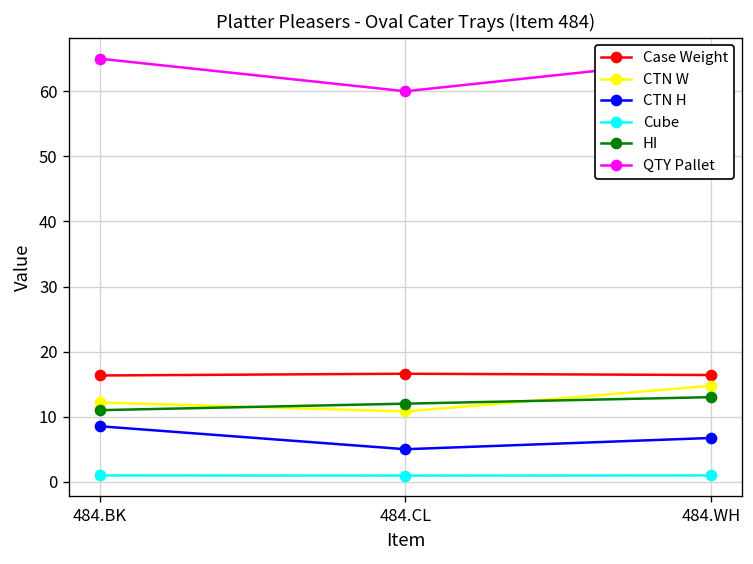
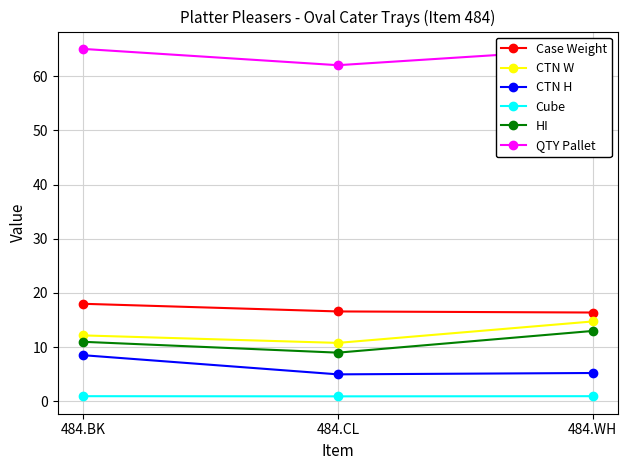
Case Weight, 484.BK: 16 -> 18
HI, 484.CL: 12 -> 9
QTY Pallet, 484.CL: 60 -> 62
CTN H, 484.WH: 7 -> 5
